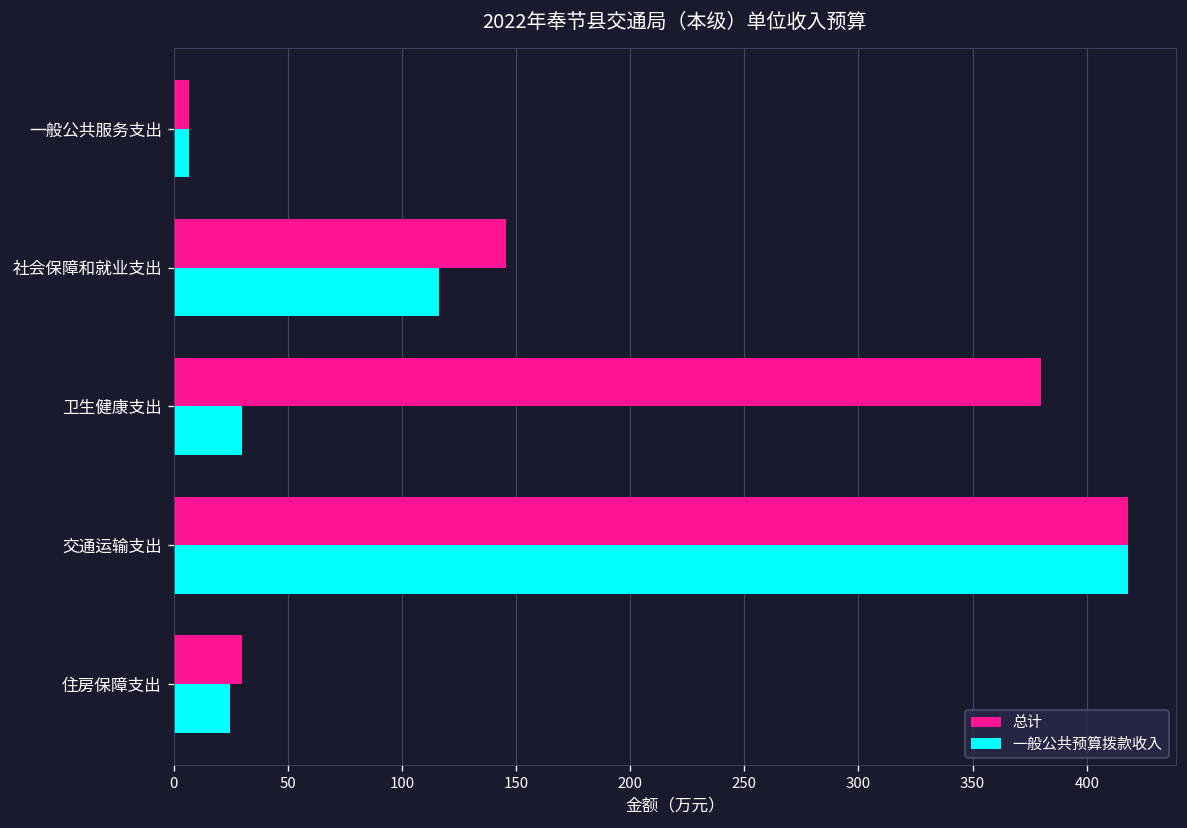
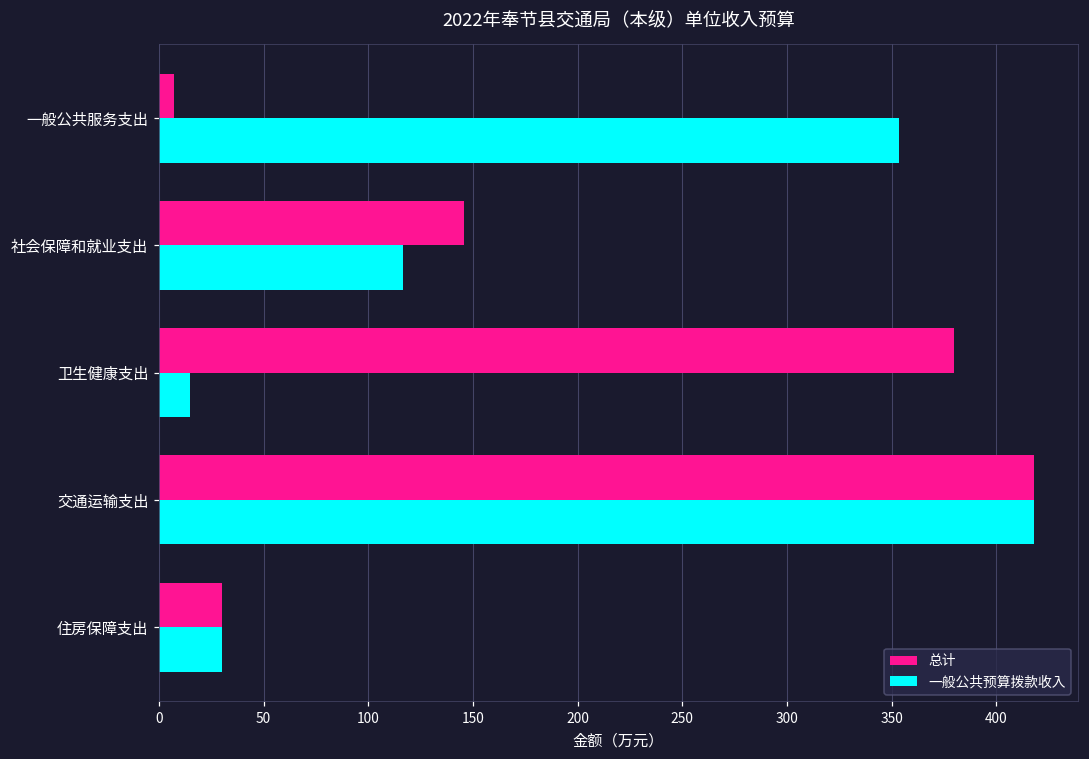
一般公共预算拨款收入, 一般公共服务支出: 7 -> 354
一般公共预算拨款收入, 卫生健康支出: 30 -> 15
一般公共预算拨款收入, 住房保障支出: 25 -> 30
